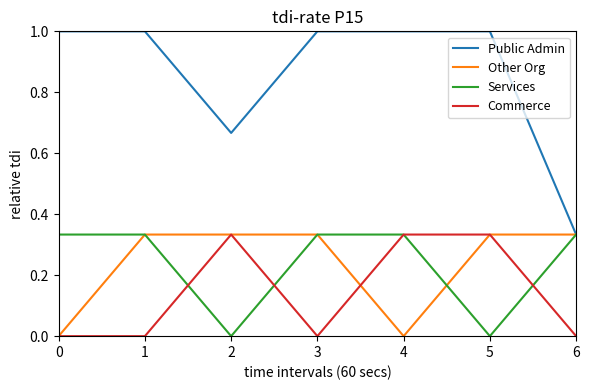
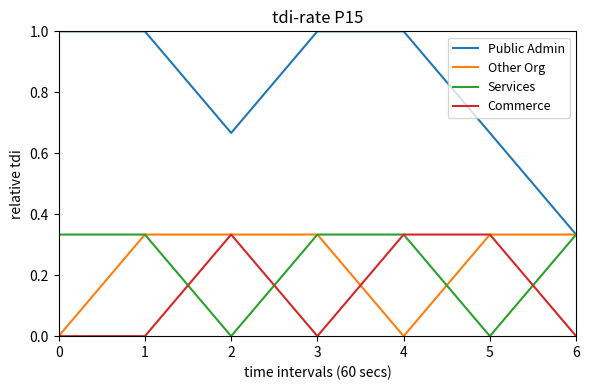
Public Admin, 5: 1.00 -> 0.67
